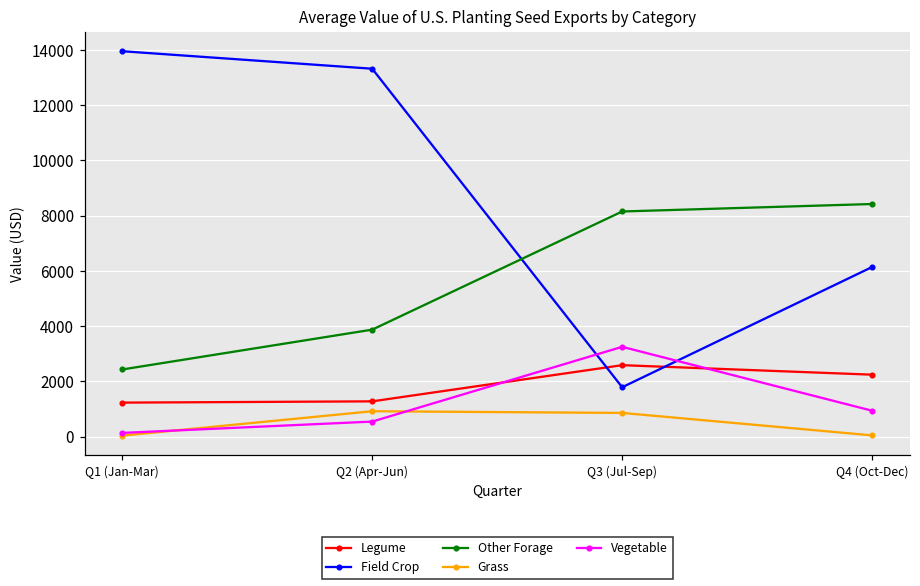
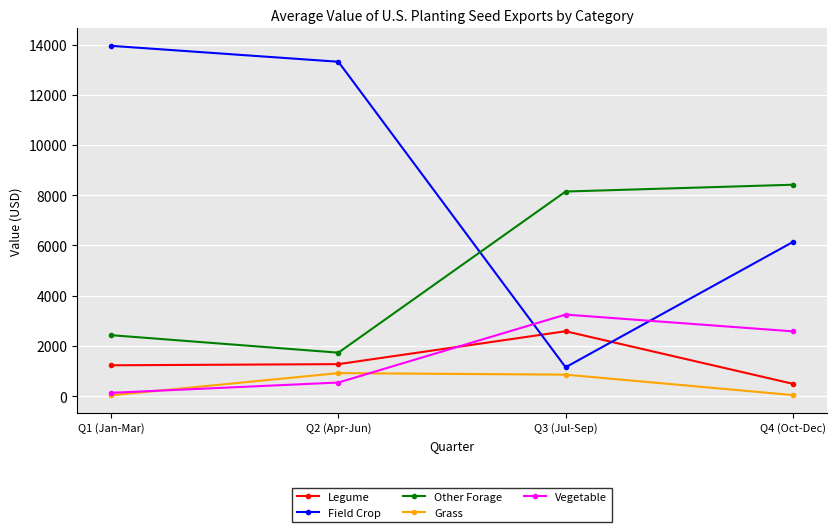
Other Forage, Q2 (Apr-Jun): 3900 -> 1700
Field Crop, Q3 (Jul-Sep): 1800 -> 1100
Legume, Q4 (Oct-Dec): 2200 -> 500
Vegetable, Q4 (Oct-Dec): 900 -> 2600
